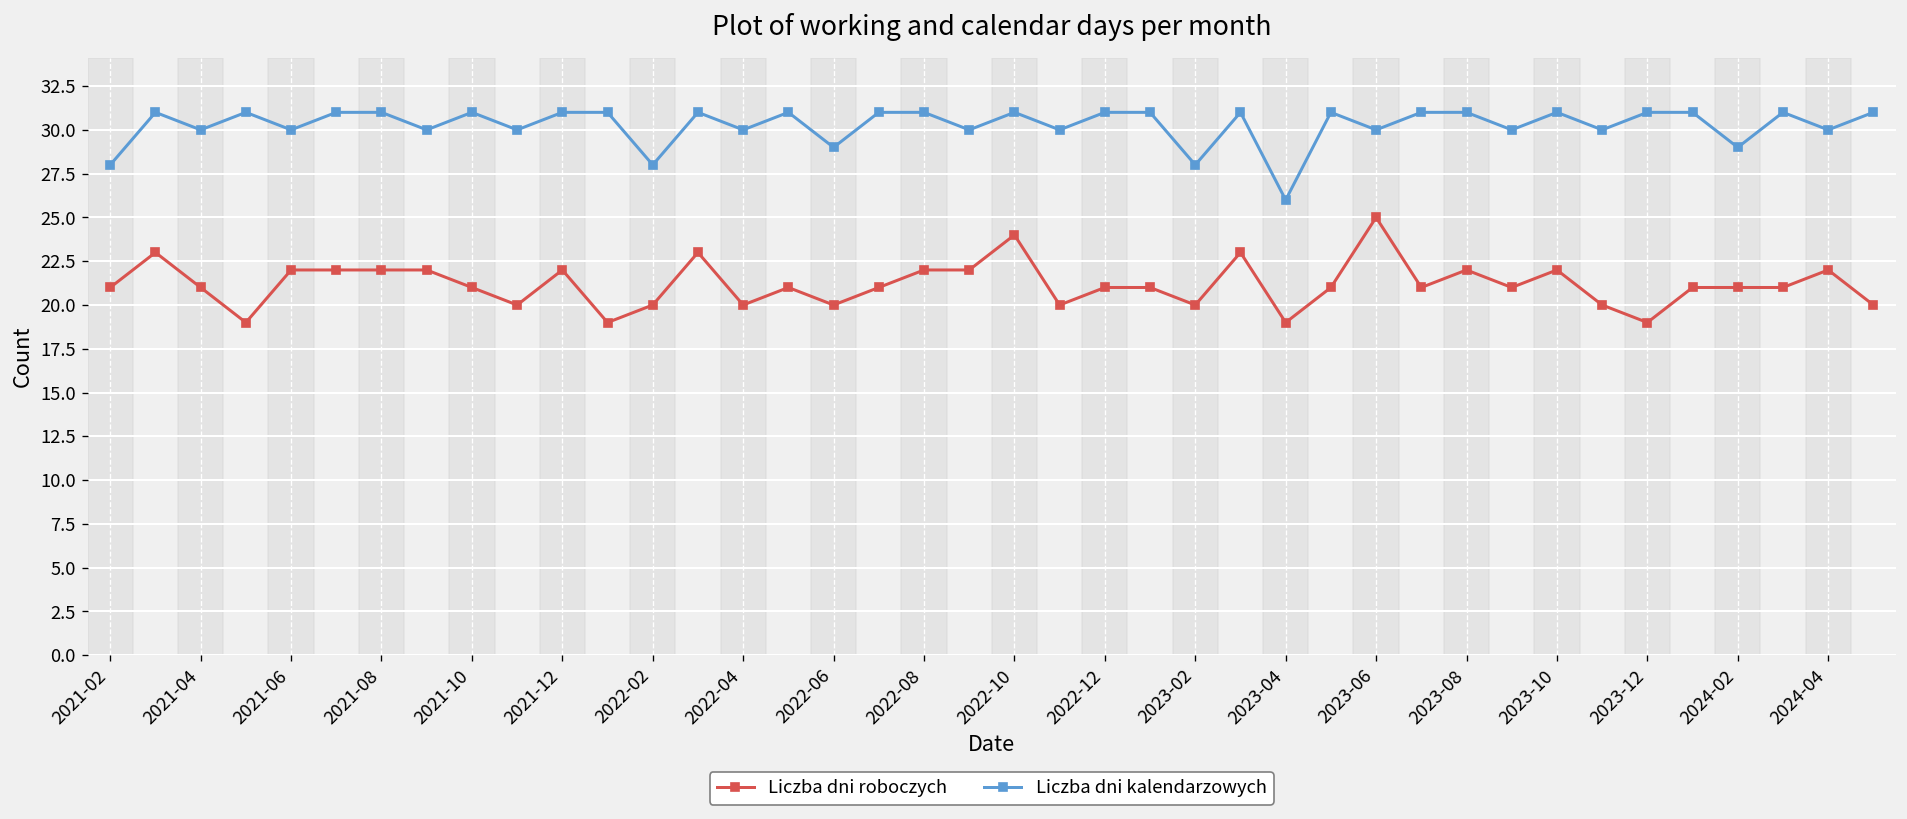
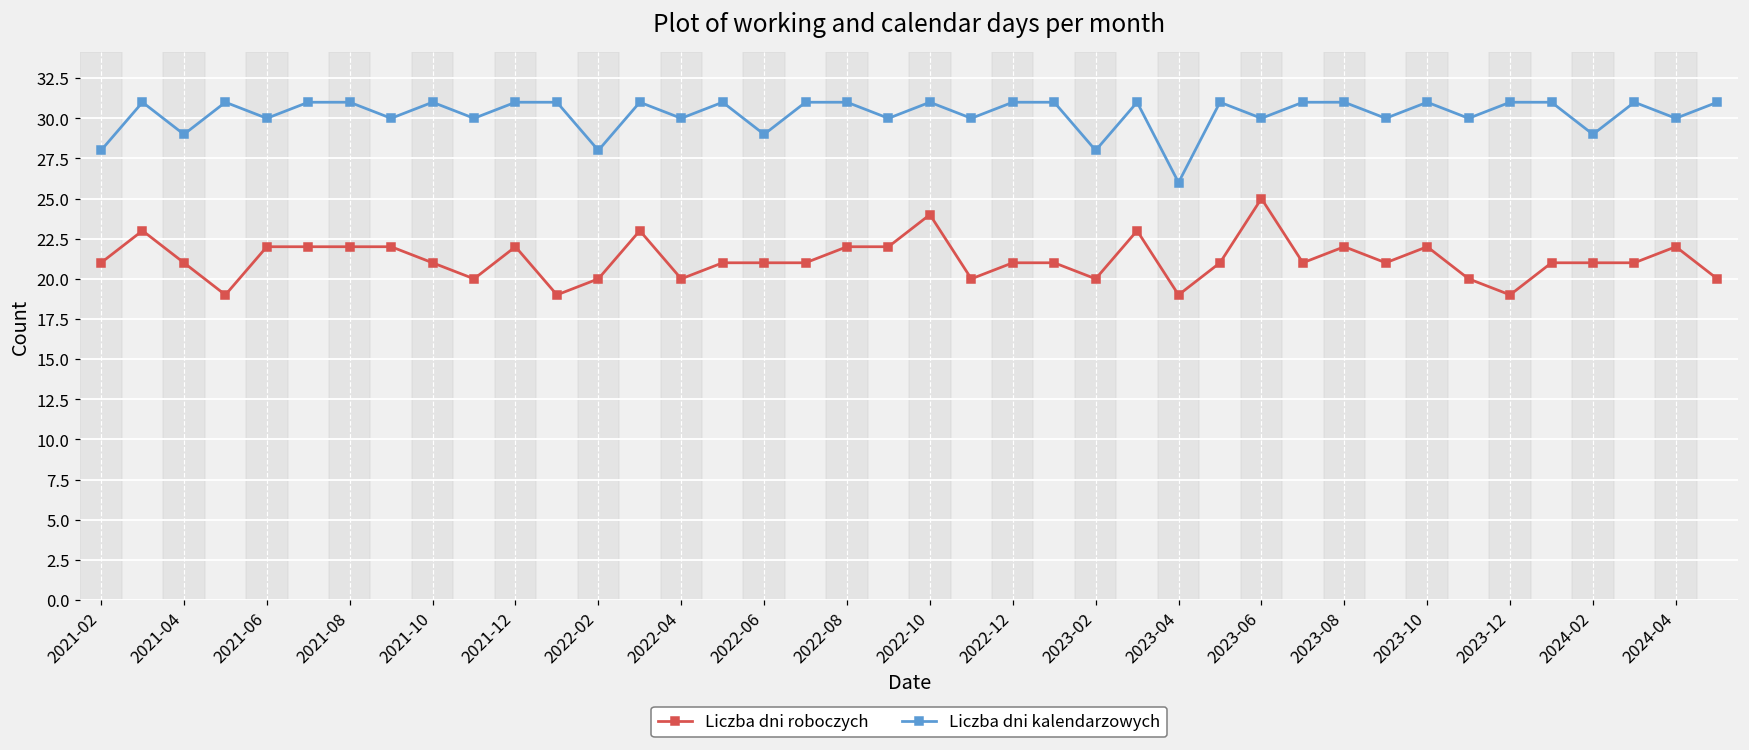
Liczba dni kalendarzowych, 2021-04: 30 -> 29
Liczba dni roboczych, 2022-06: 20 -> 21
